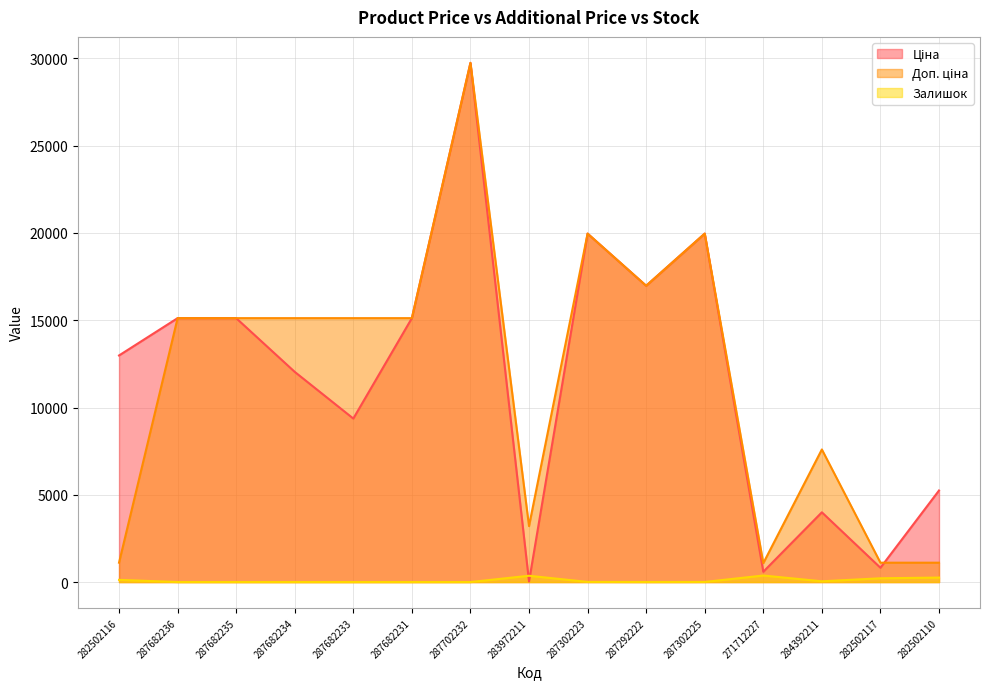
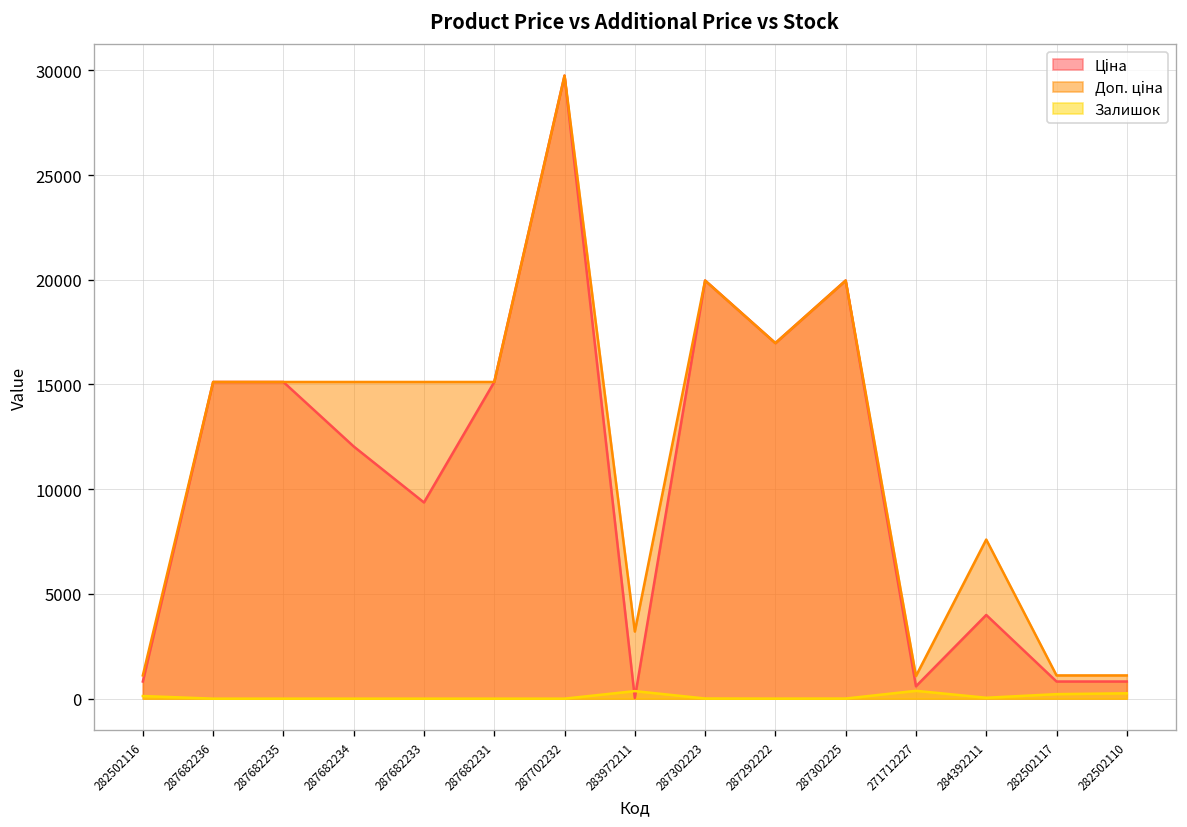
Ціна, 282502116: 13000 -> 800
Ціна, 282502110: 5200 -> 800
